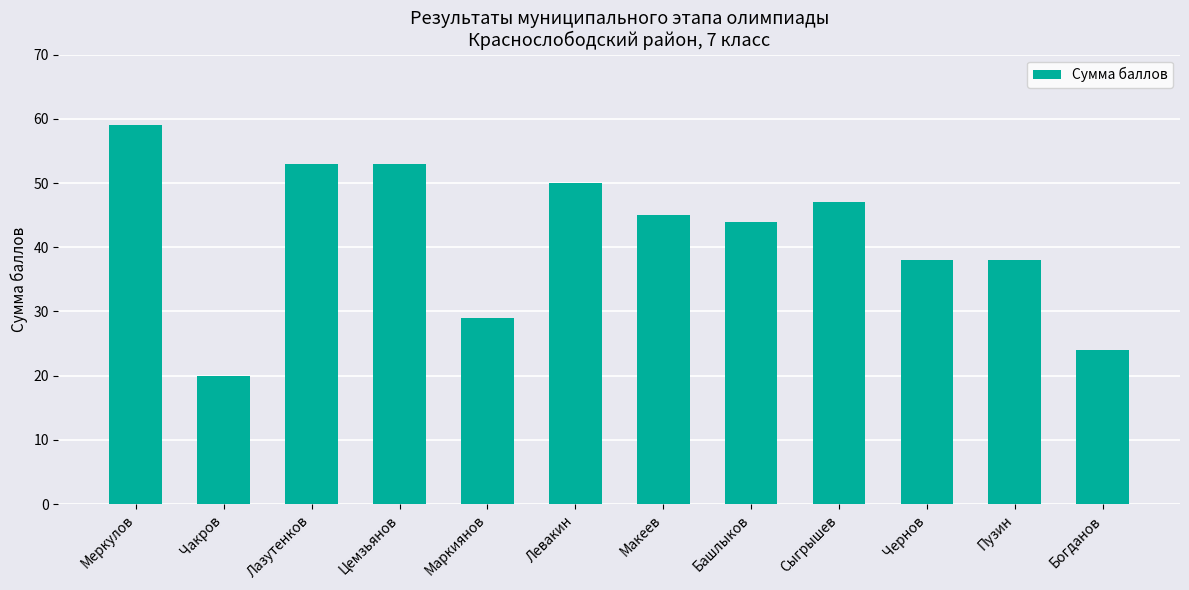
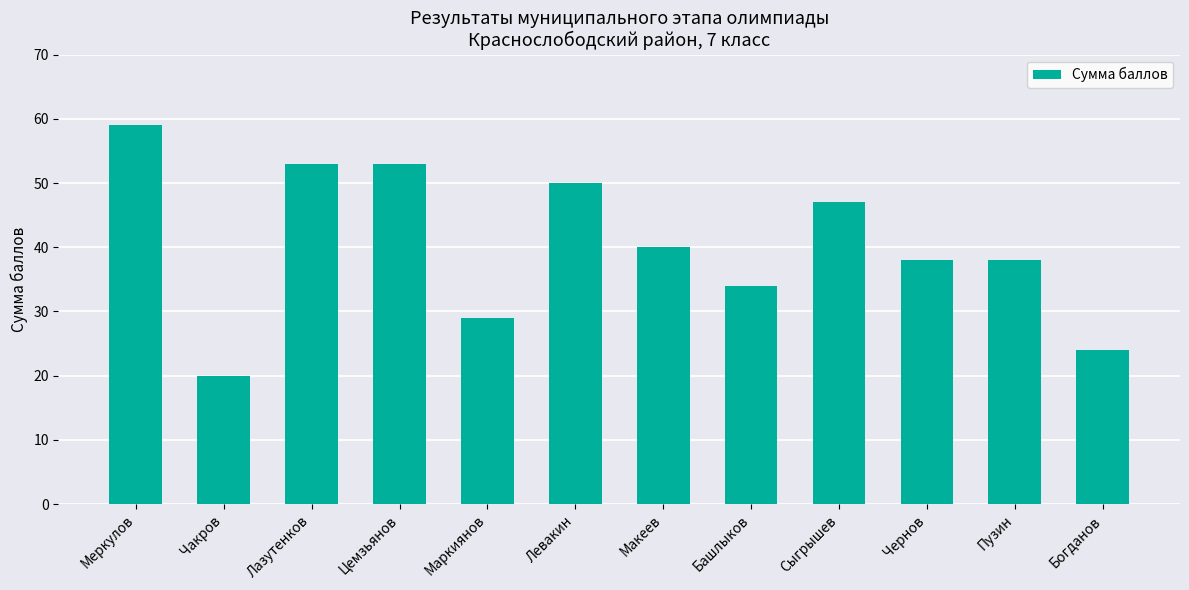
Макеев: 45 -> 40
Башлыков: 44 -> 34
